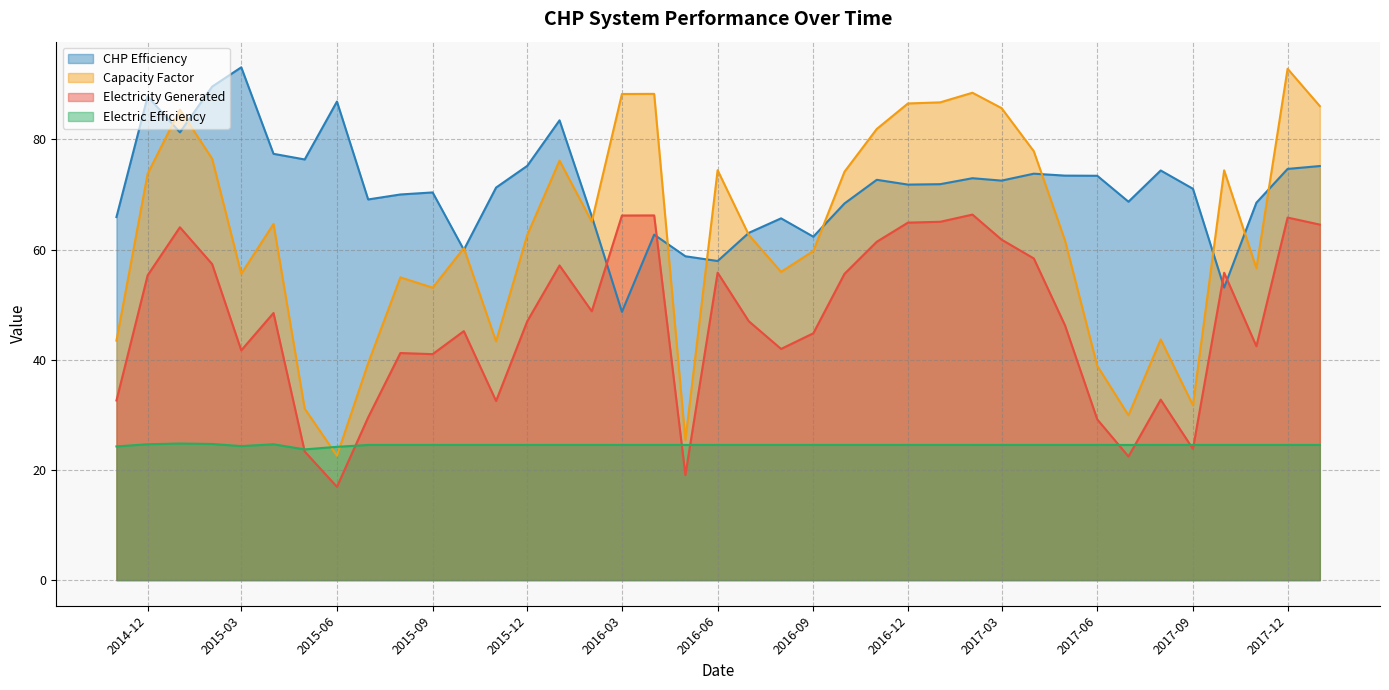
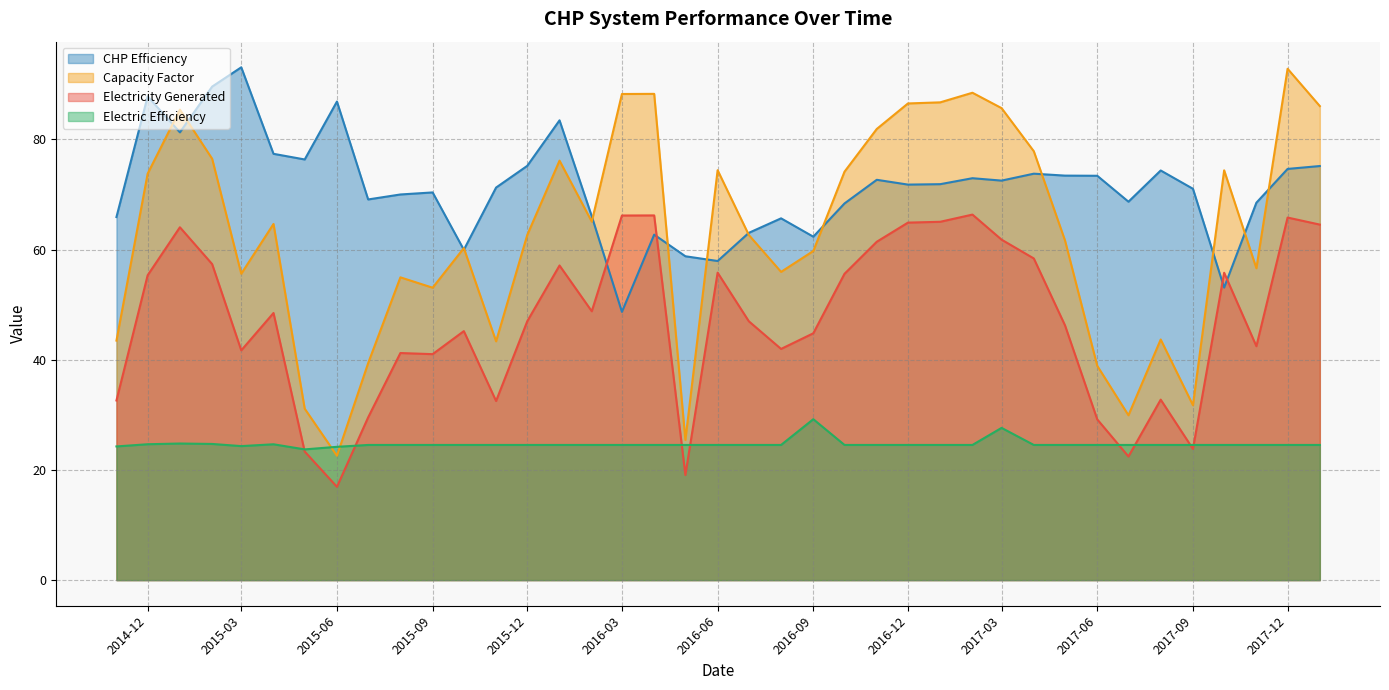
Electric Efficiency, 2016-09: 25 -> 29
Electric Efficiency, 2017-03: 25 -> 28
